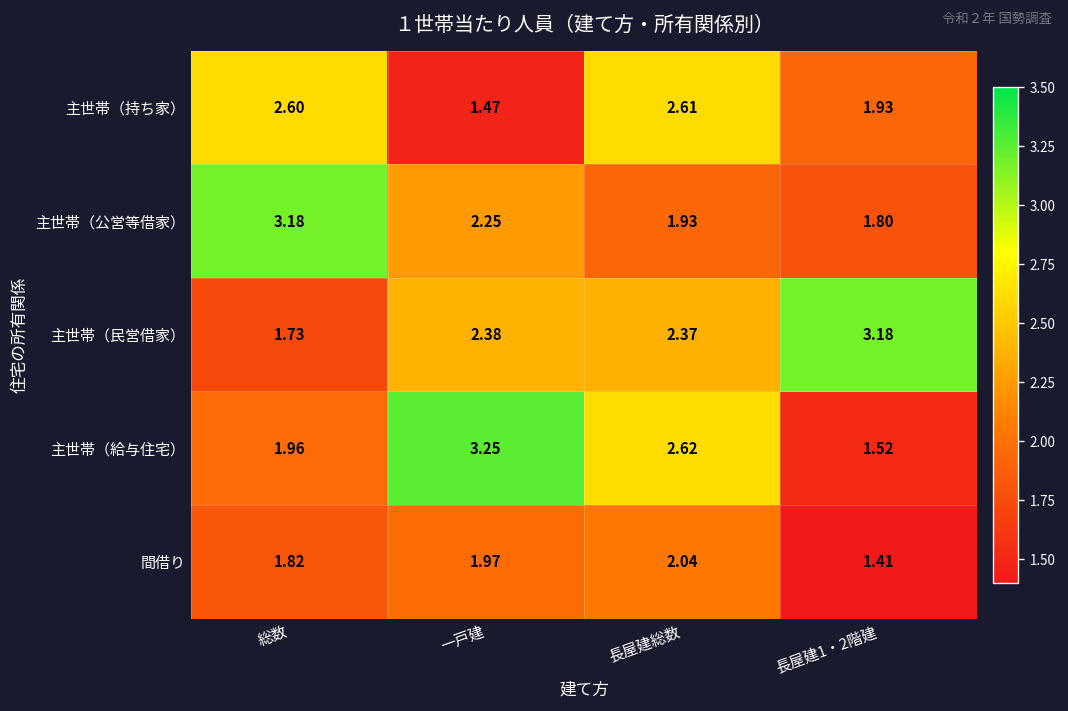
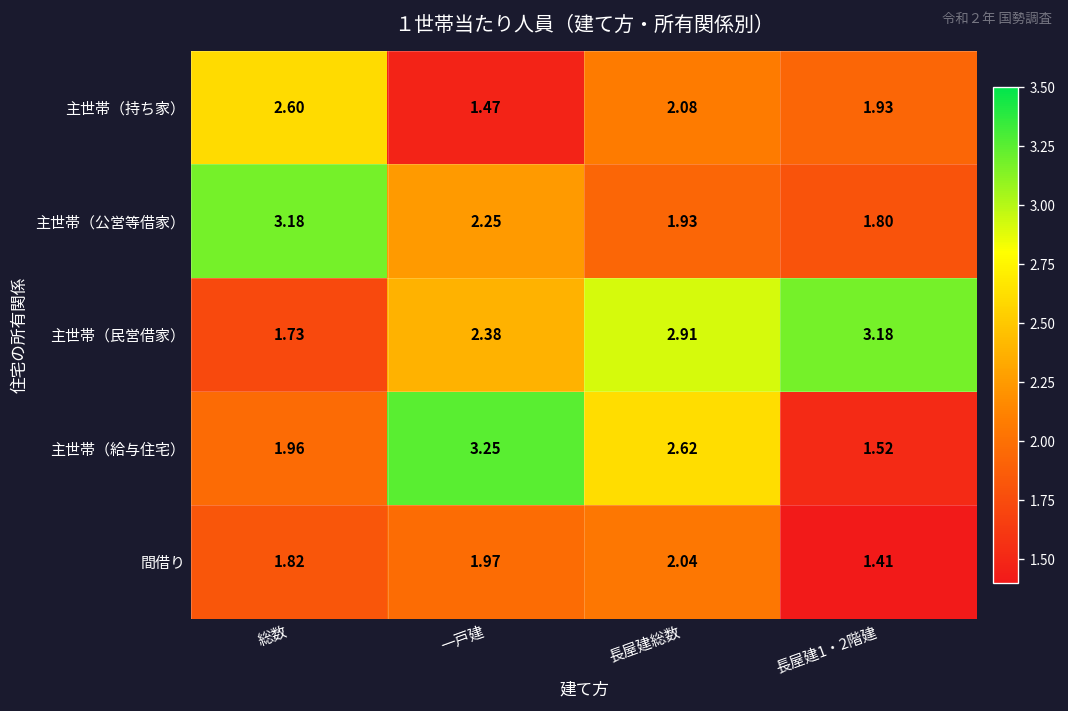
主世帯（持ち家）, 長屋建総数: 2.61 -> 2.08
主世帯（民営借家）, 長屋建総数: 2.37 -> 2.91
